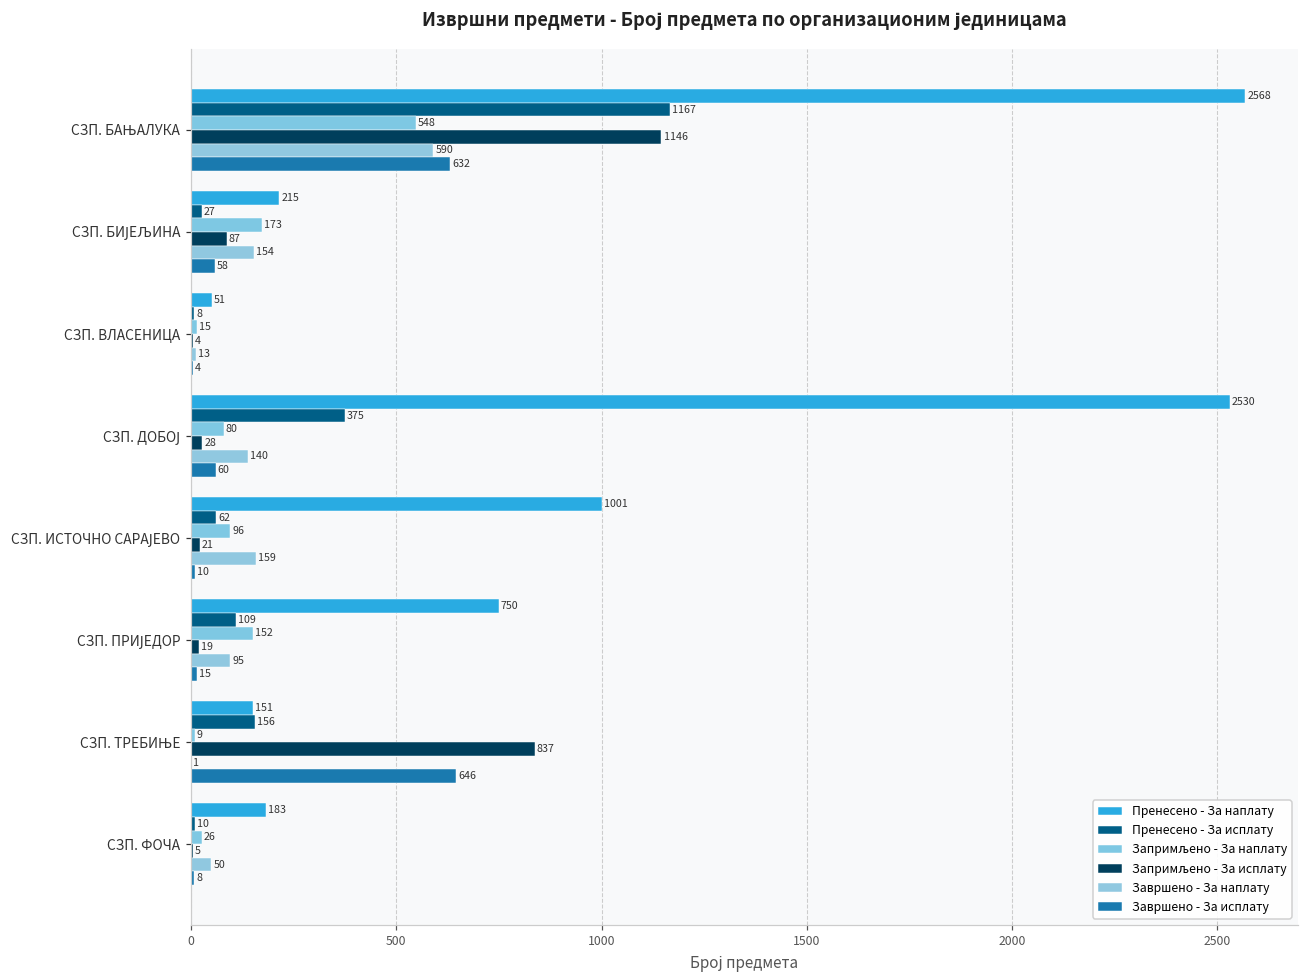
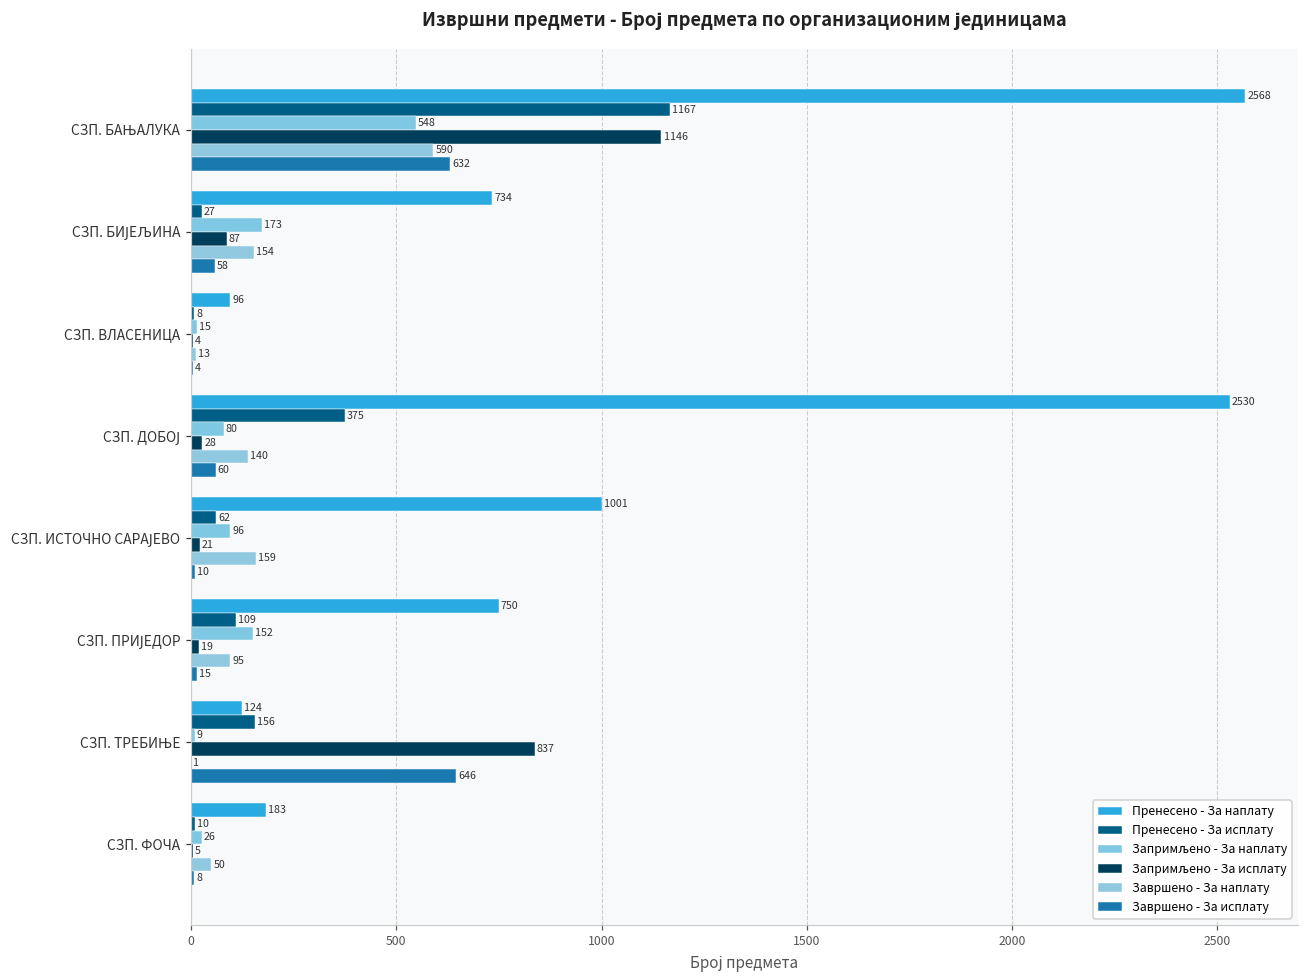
Пренесено - За наплату, СЗП. БИЈЕЉИНА: 215 -> 734
Пренесено - За наплату, СЗП. ВЛАСЕНИЦА: 51 -> 96
Пренесено - За наплату, СЗП. ТРЕБИЊЕ: 151 -> 124
